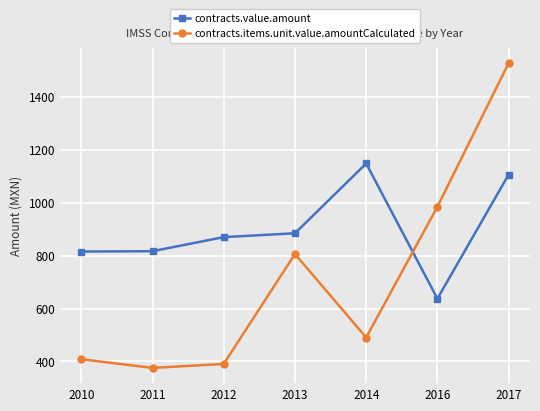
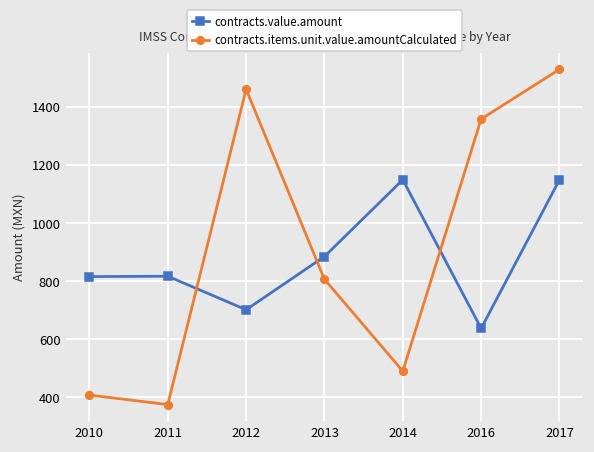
contracts.value.amount, 2012: 870 -> 700
contracts.items.unit.value.amountCalculated, 2012: 390 -> 1460
contracts.items.unit.value.amountCalculated, 2016: 980 -> 1360
contracts.value.amount, 2017: 1110 -> 1150
